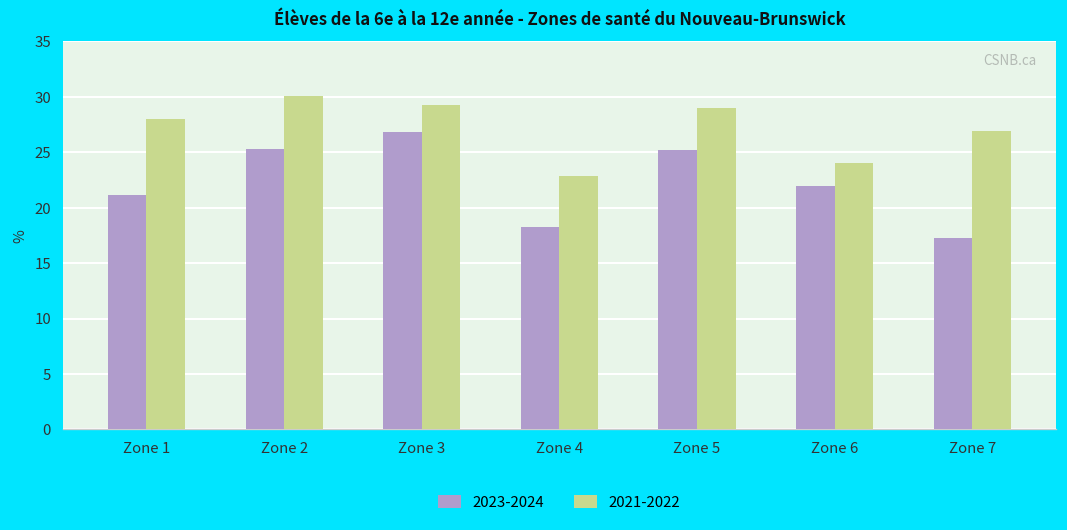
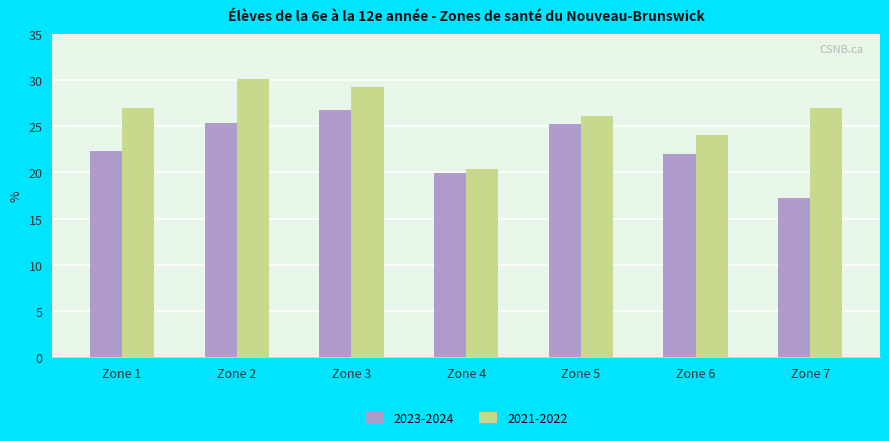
2023-2024, Zone 1: 21 -> 22
2021-2022, Zone 1: 28 -> 27
2023-2024, Zone 4: 18 -> 20
2021-2022, Zone 4: 23 -> 20
2021-2022, Zone 5: 29 -> 26
